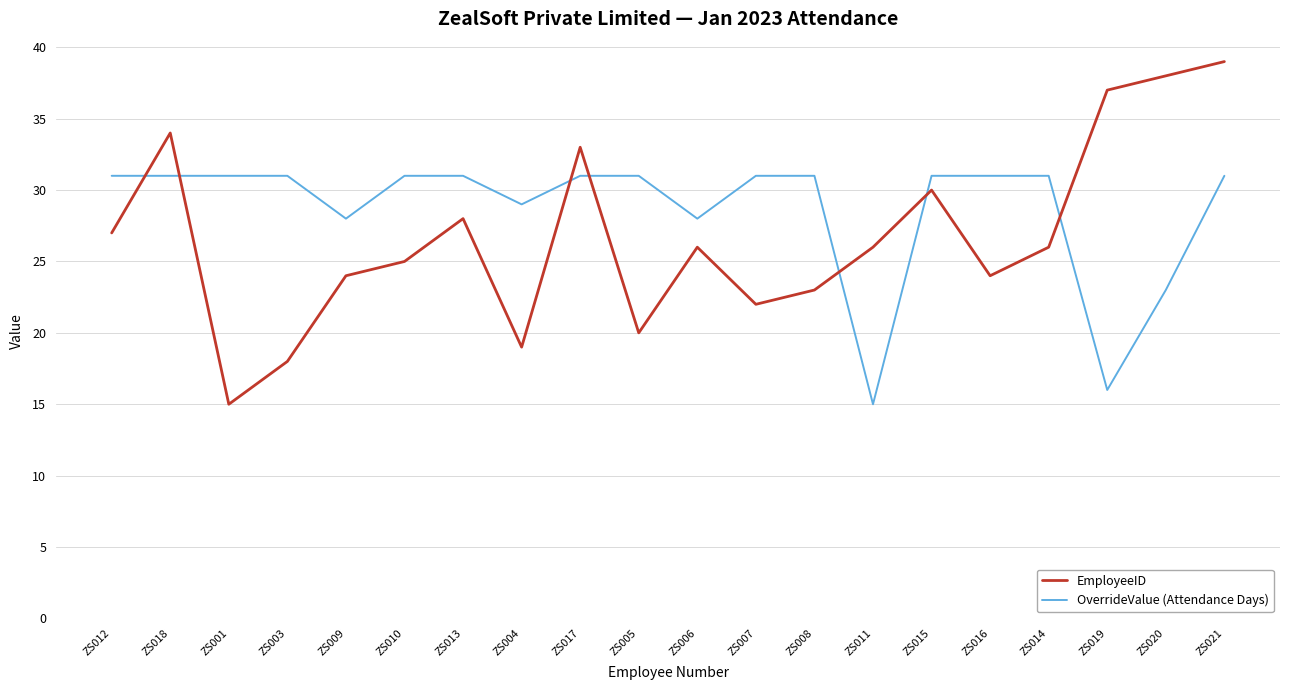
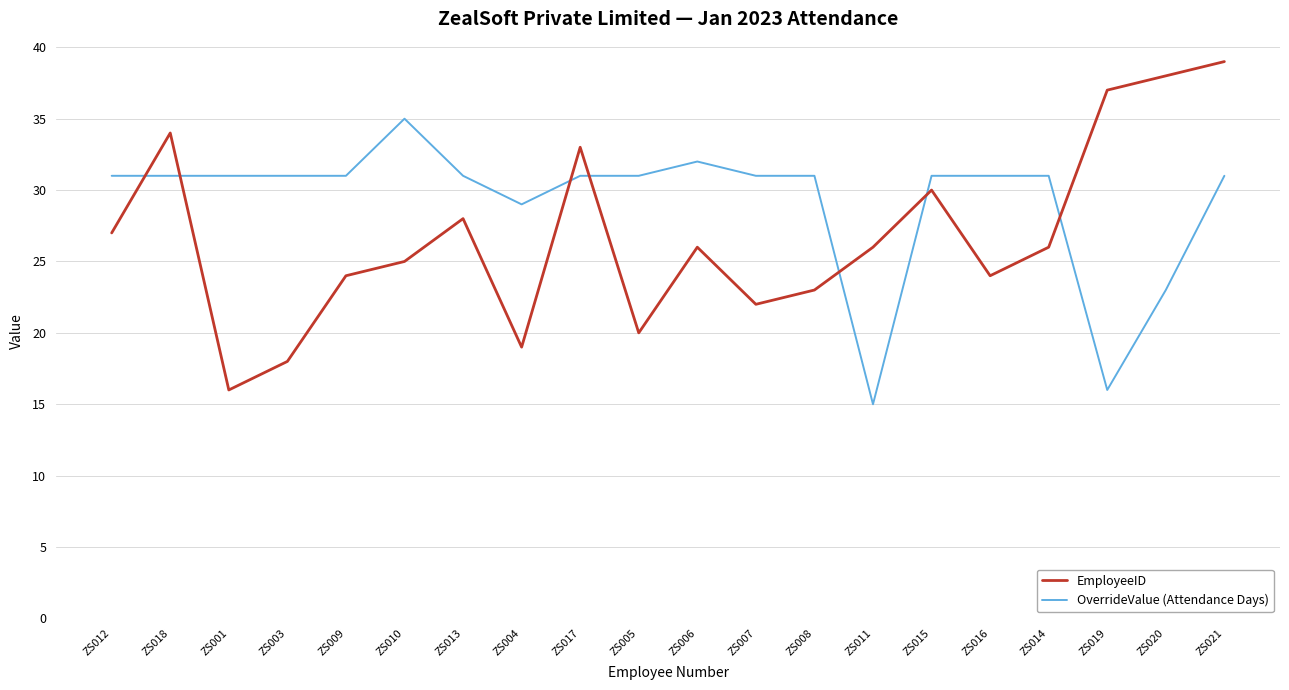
EmployeeID, ZS001: 15 -> 16
OverrideValue (Attendance Days), ZS009: 28 -> 31
OverrideValue (Attendance Days), ZS010: 31 -> 35
OverrideValue (Attendance Days), ZS006: 28 -> 32
